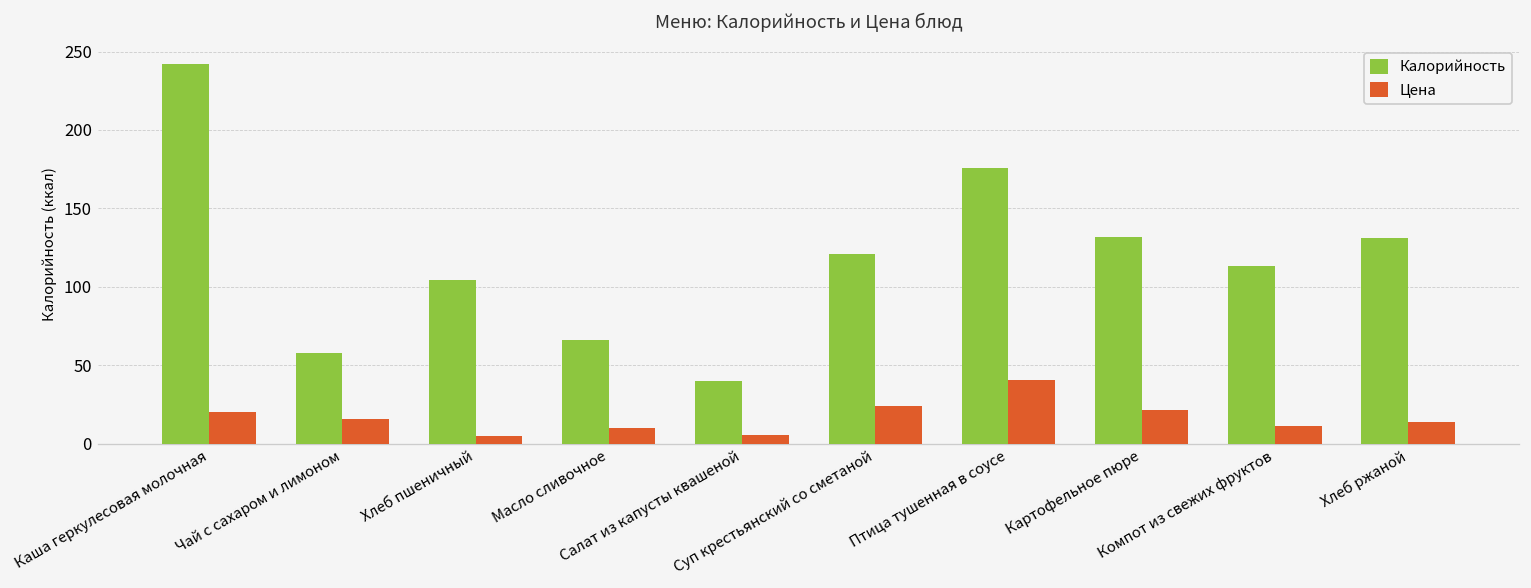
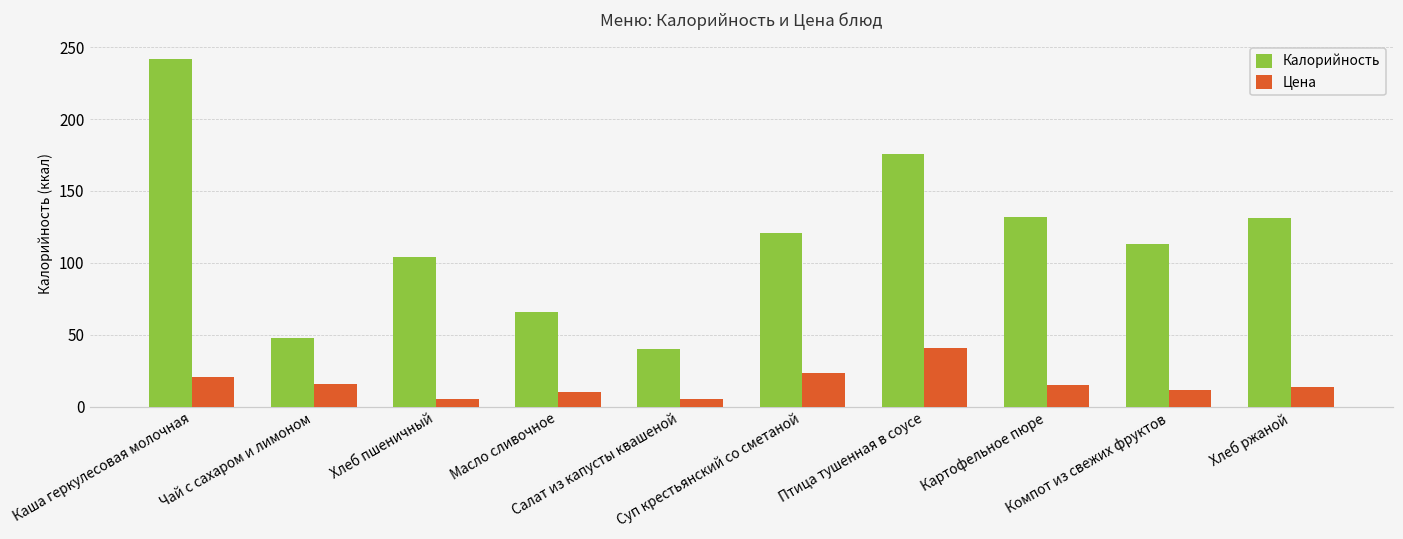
Калорийность, Чай с сахаром и лимоном: 58 -> 48
Цена, Картофельное пюре: 21 -> 15
